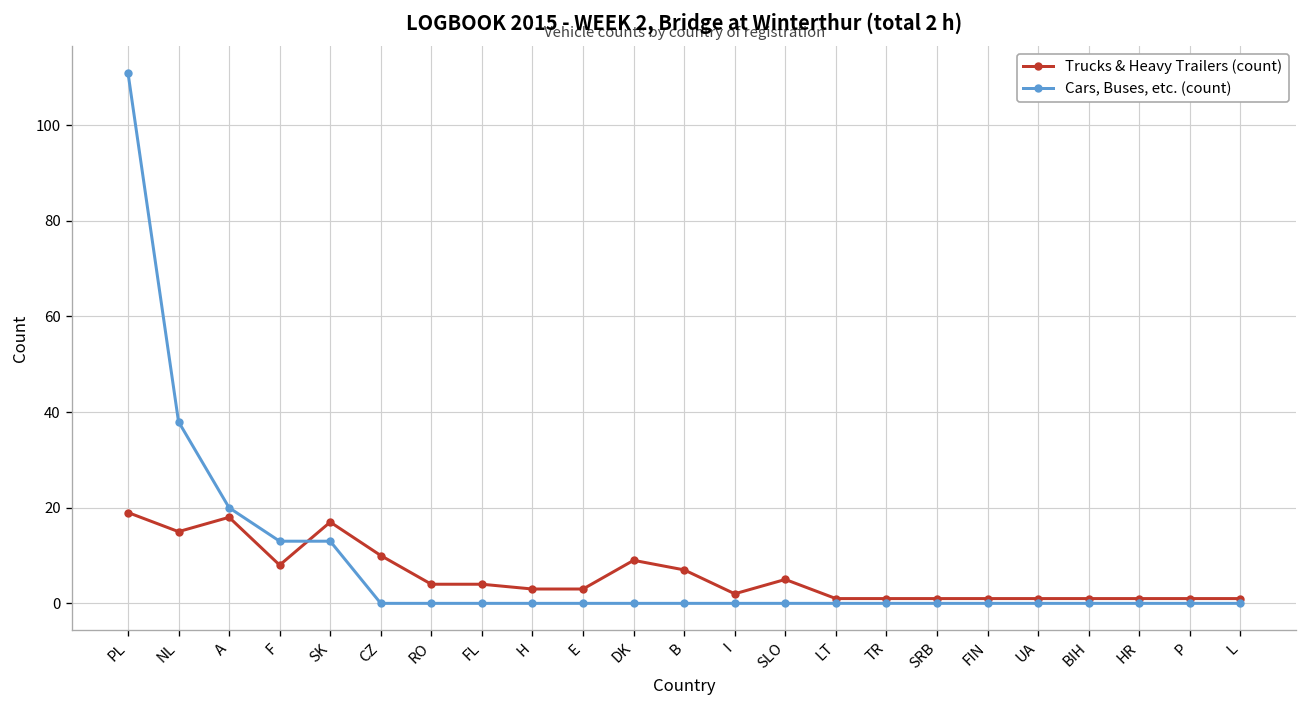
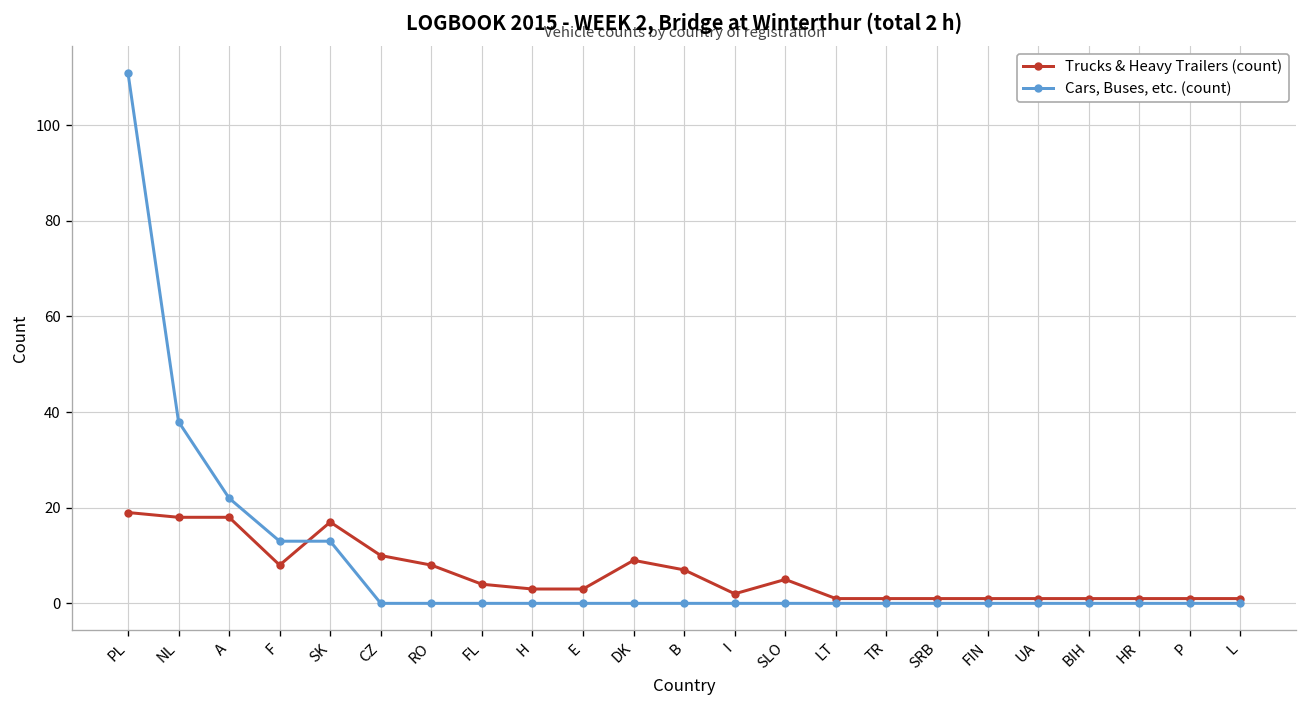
Trucks & Heavy Trailers (count), NL: 15 -> 18
Cars, Buses, etc. (count), A: 20 -> 22
Trucks & Heavy Trailers (count), RO: 4 -> 8
